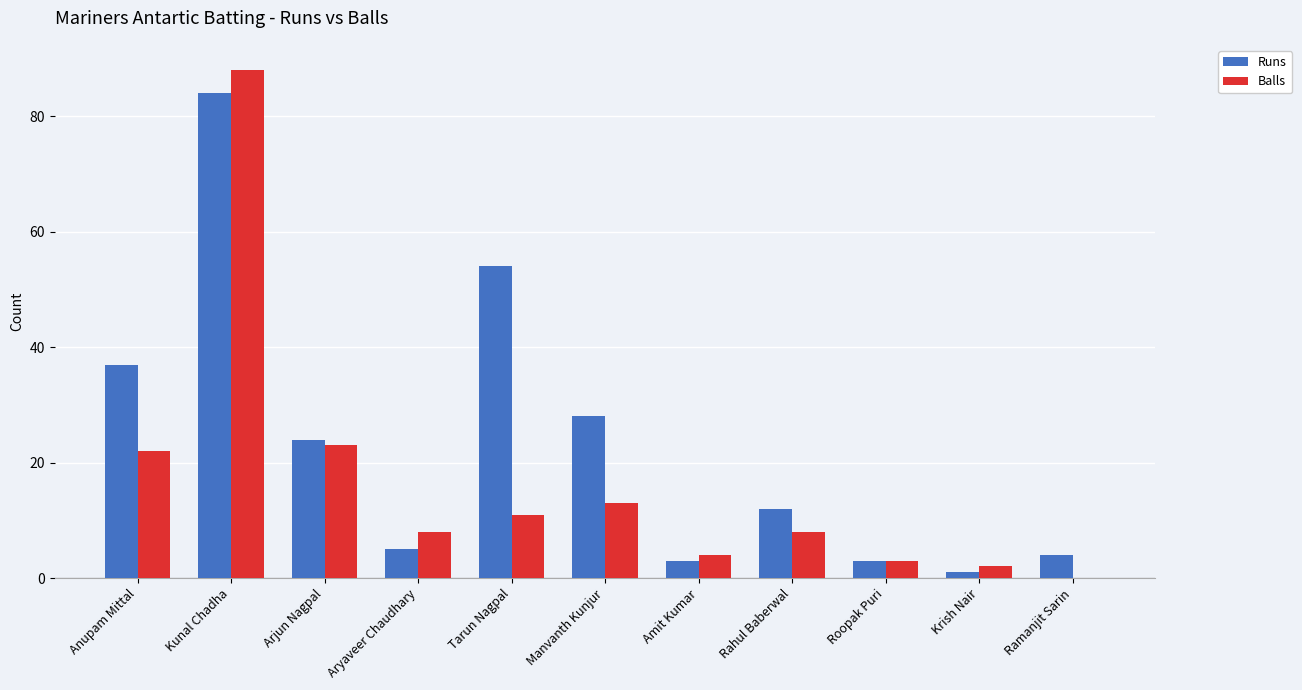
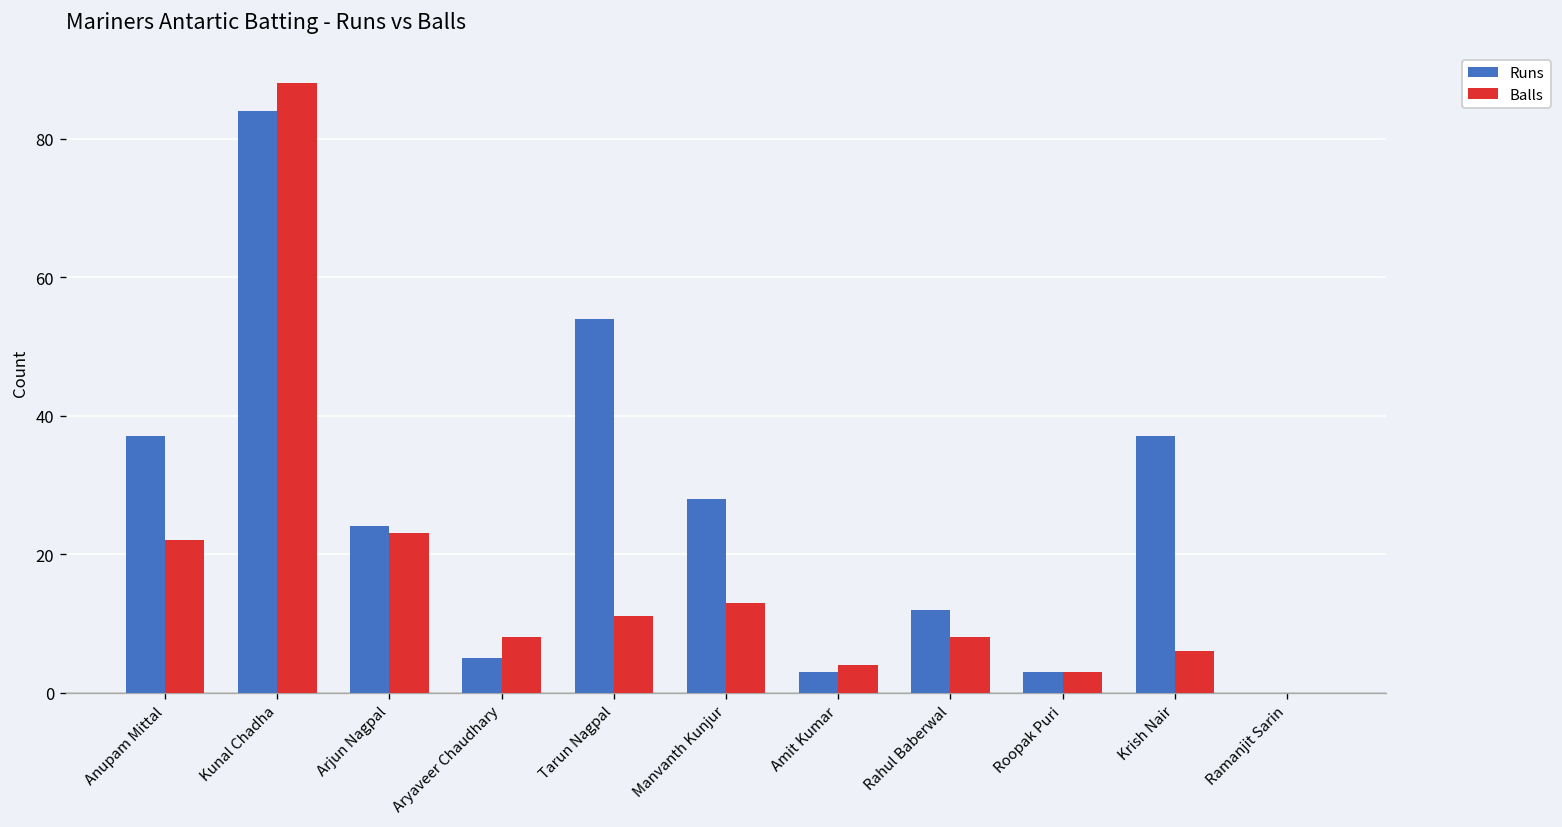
Runs, Krish Nair: 1 -> 37
Balls, Krish Nair: 2 -> 6
Runs, Ramanjit Sarin: 4 -> 0
